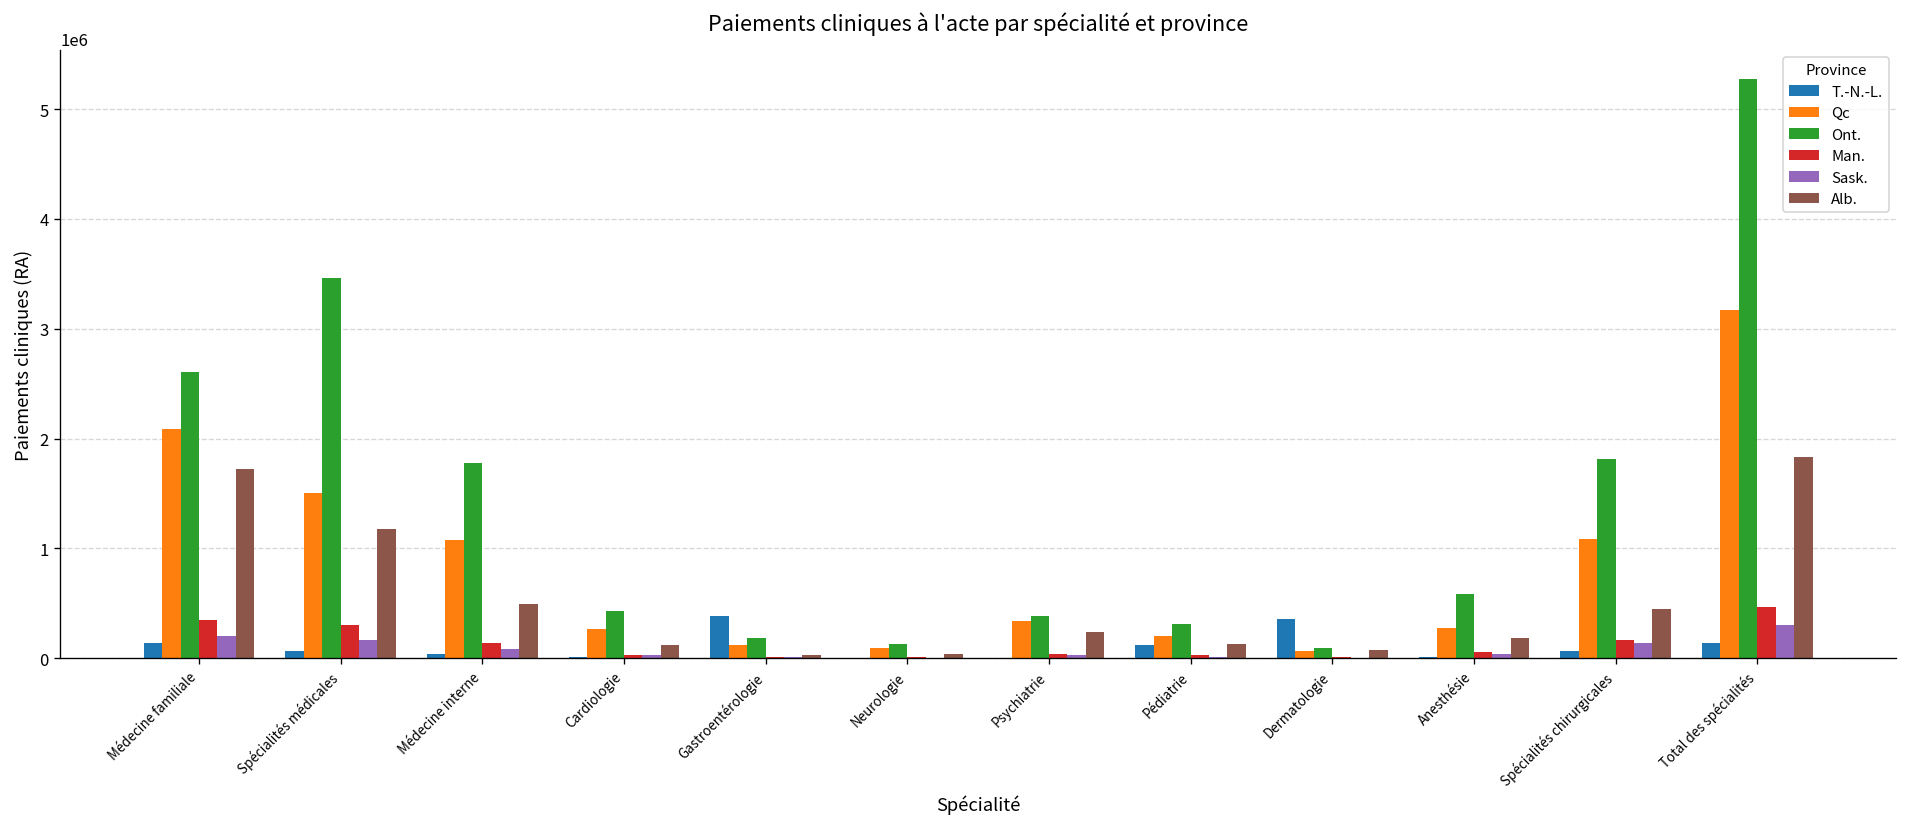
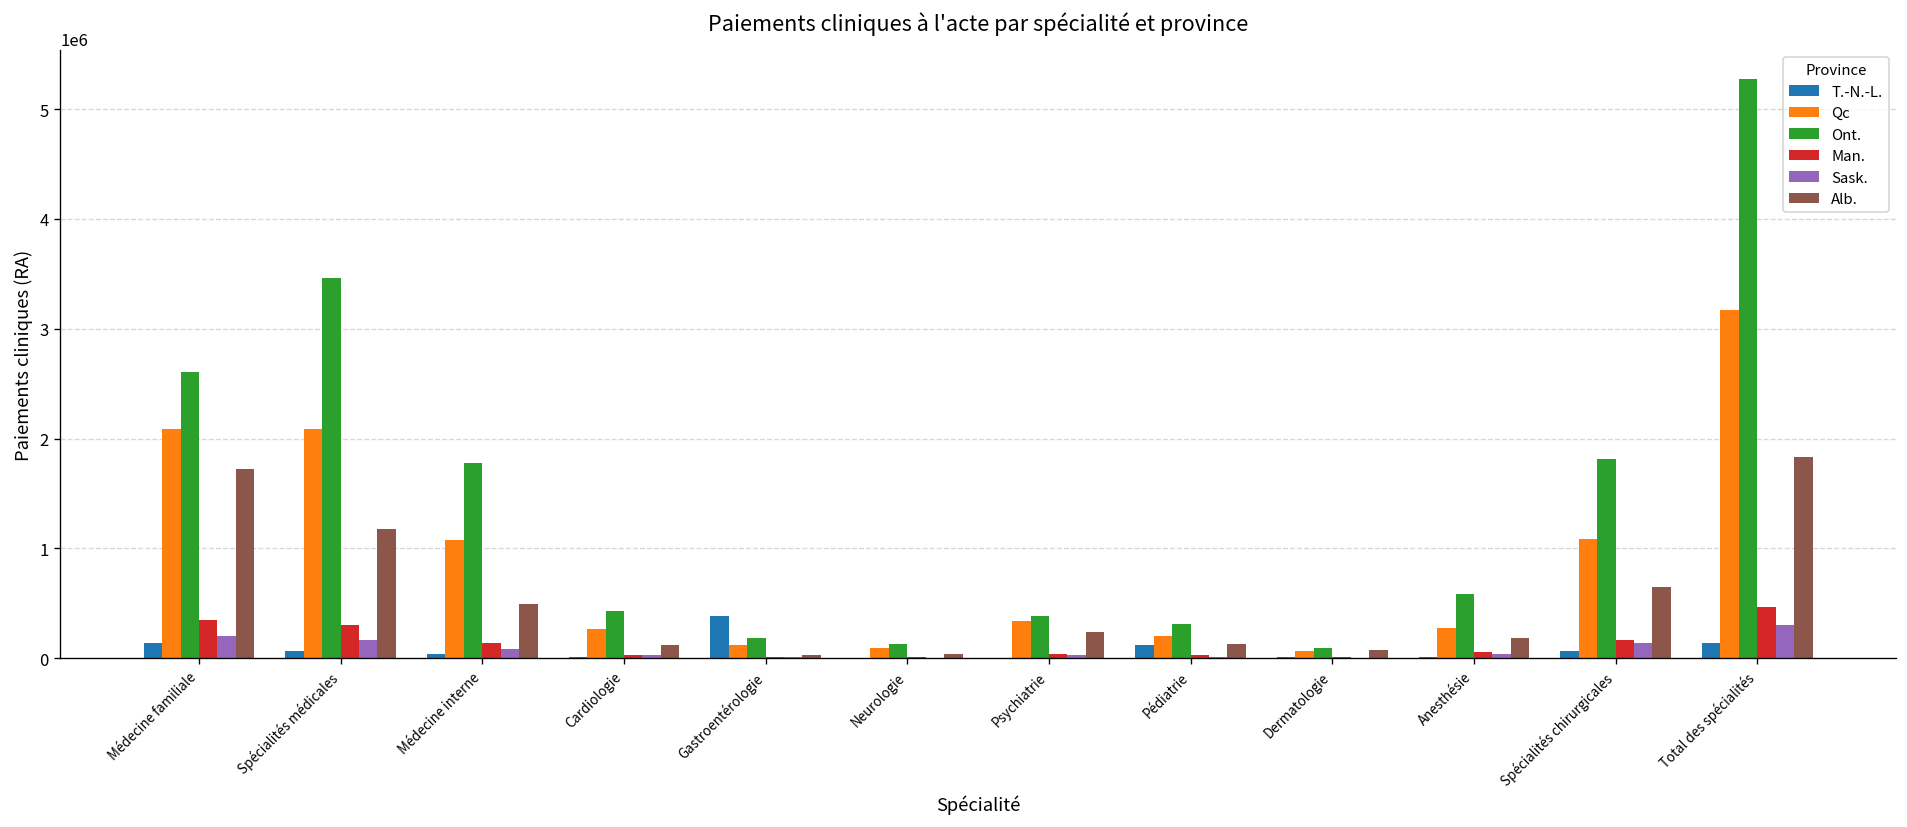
Qc, Spécialités médicales: 1500000 -> 2100000
T.-N.-L., Dermatologie: 400000 -> 0
Alb., Spécialités chirurgicales: 400000 -> 600000
